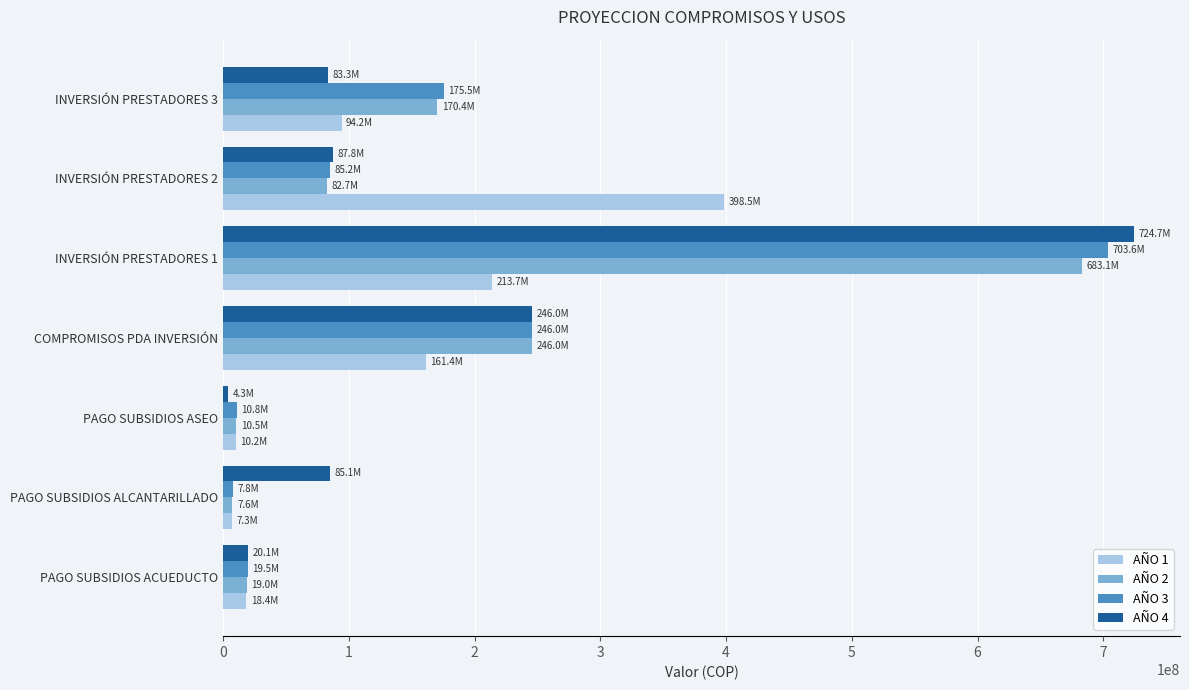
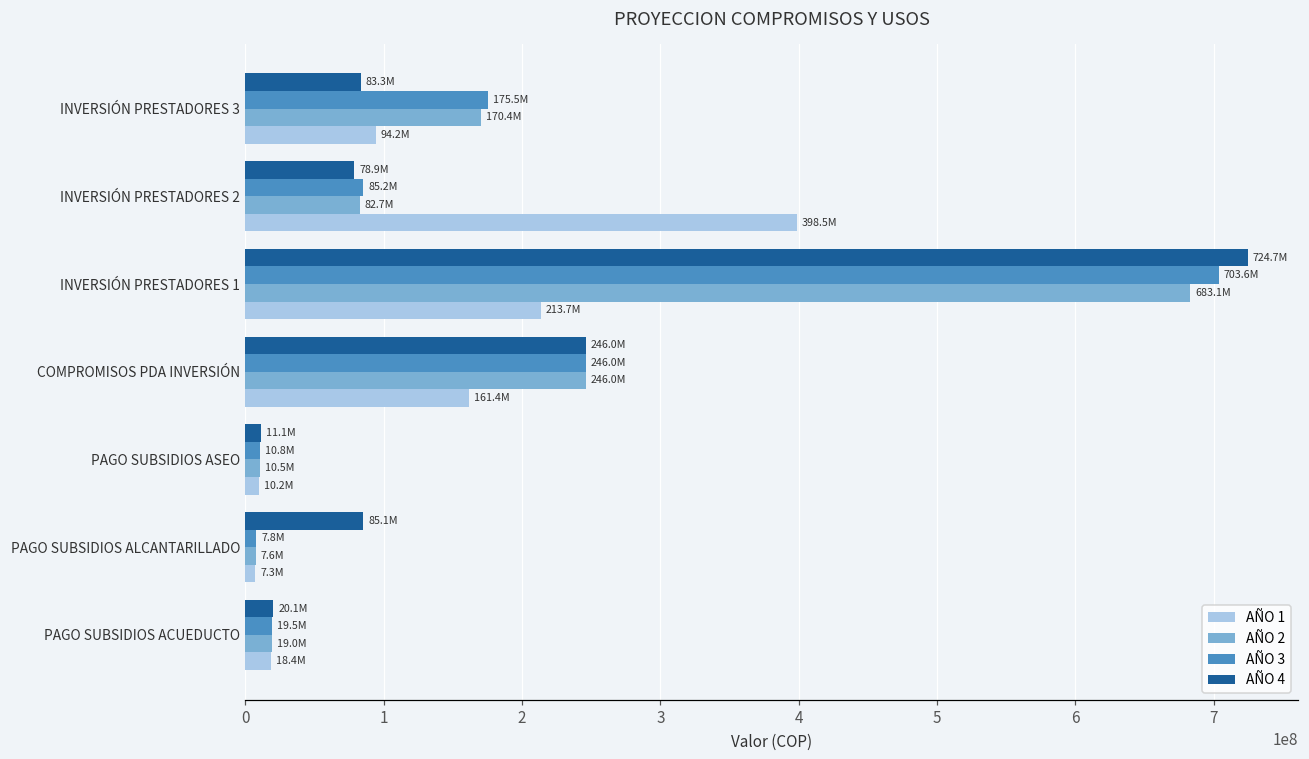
AÑO 4, INVERSIÓN PRESTADORES 2: 87.8M -> 78.9M
AÑO 4, PAGO SUBSIDIOS ASEO: 4.3M -> 11.1M
